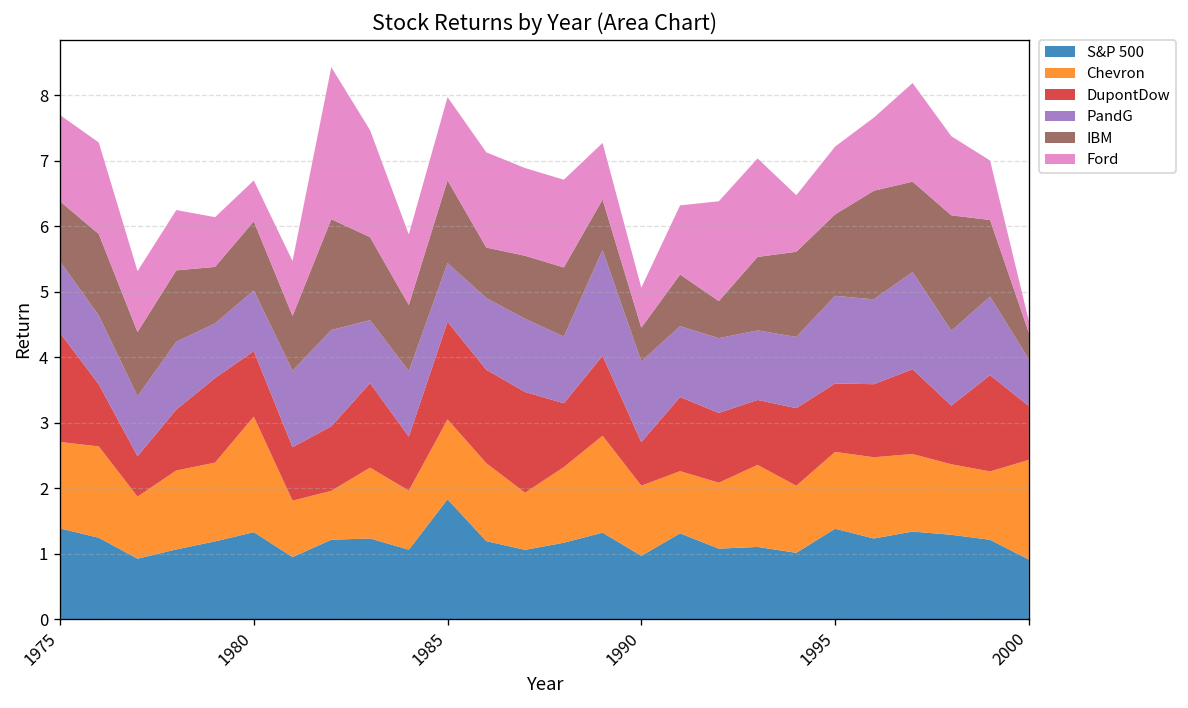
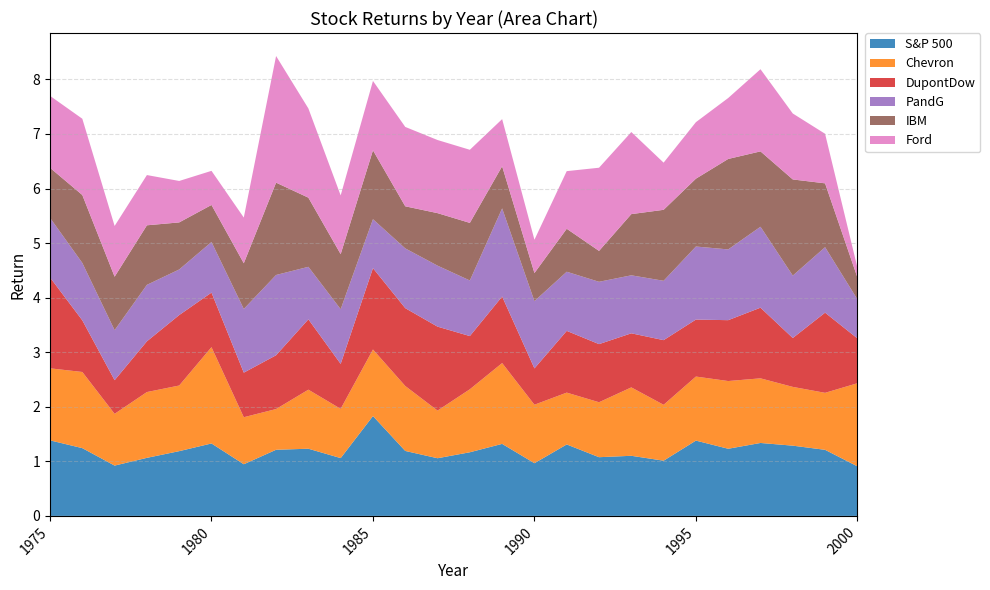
IBM, 1980: 1.1 -> 0.7
